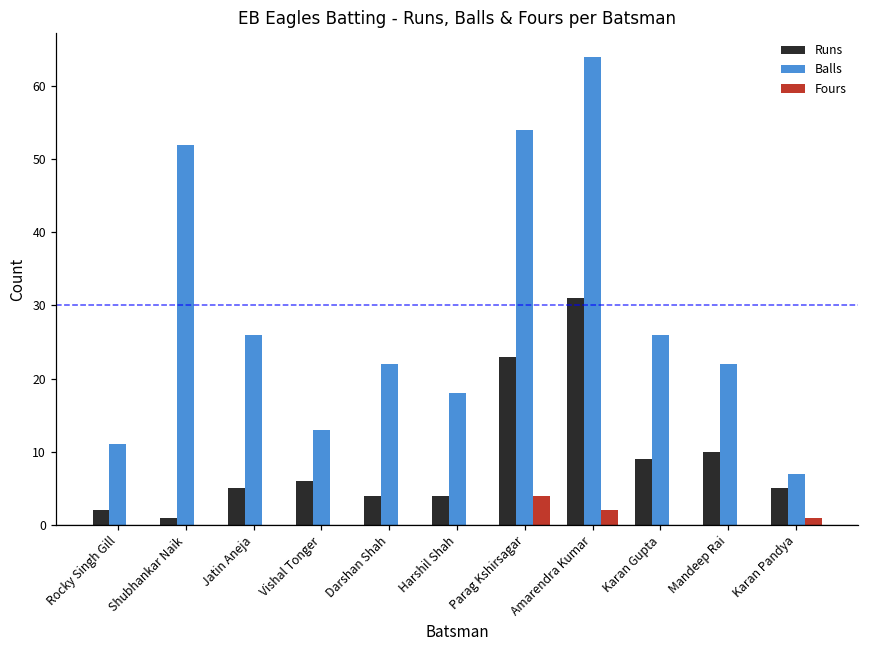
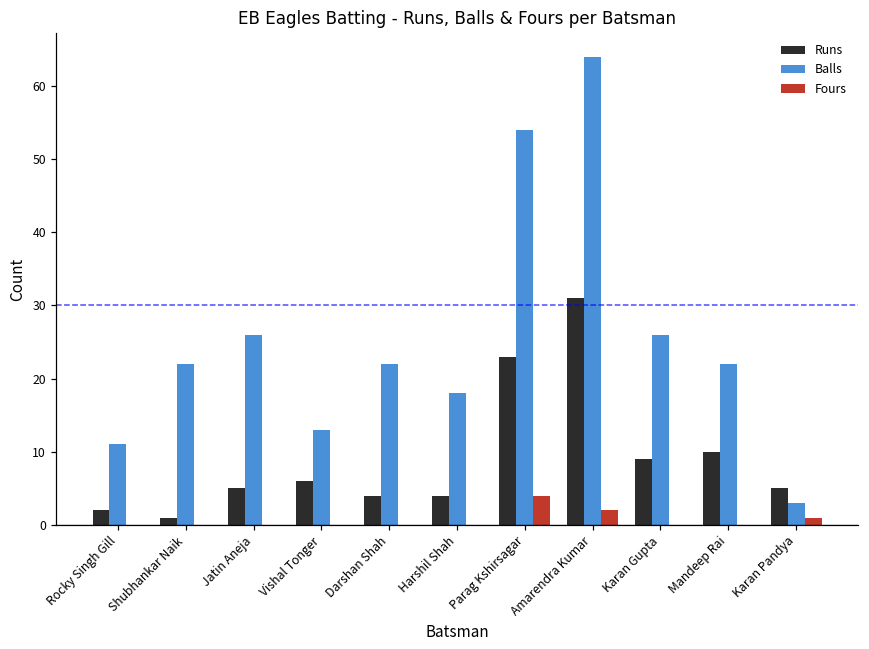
Balls, Shubhankar Naik: 52 -> 22
Balls, Karan Pandya: 7 -> 3
